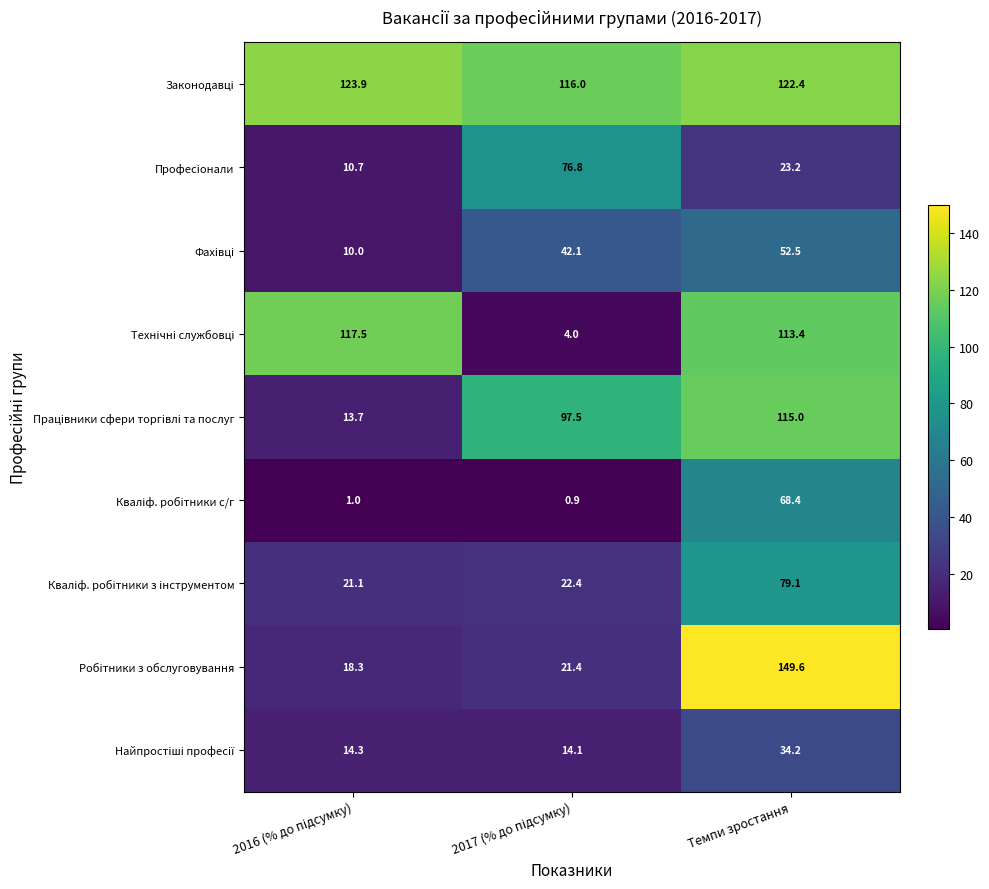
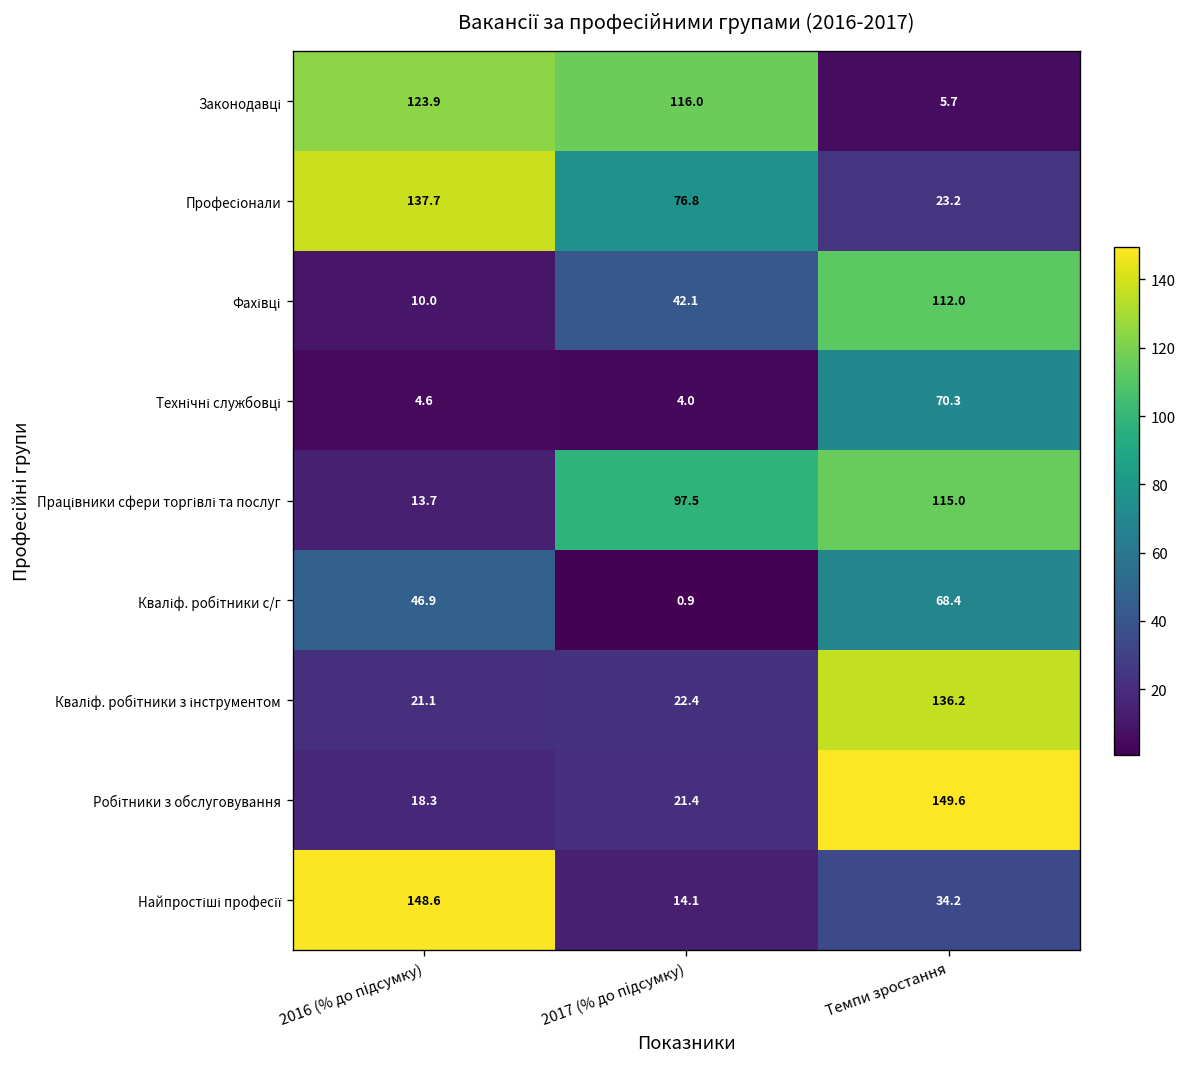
Законодавці, Темпи зростання: 122.4 -> 5.7
Професіонали, 2016 (% до підсумку): 10.7 -> 137.7
Фахівці, Темпи зростання: 52.5 -> 112.0
Технічні службовці, 2016 (% до підсумку): 117.5 -> 4.6
Технічні службовці, Темпи зростання: 113.4 -> 70.3
Кваліф. робітники с/г, 2016 (% до підсумку): 1.0 -> 46.9
Кваліф. робітники з інструментом, Темпи зростання: 79.1 -> 136.2
Найпростіші професії, 2016 (% до підсумку): 14.3 -> 148.6
